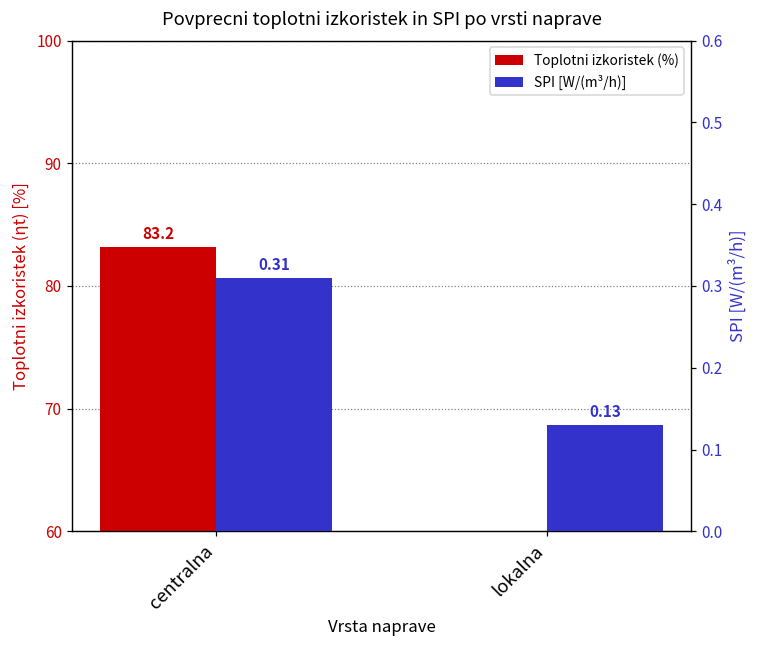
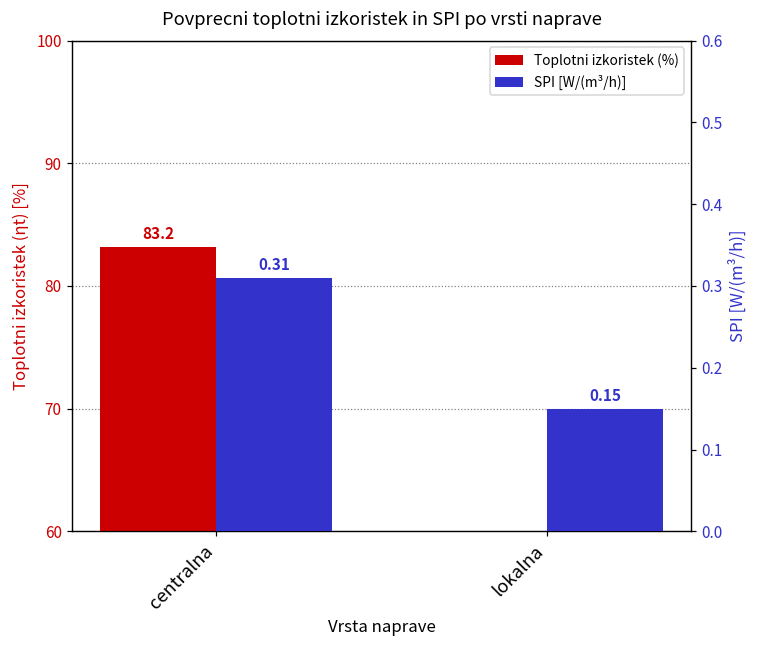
SPI [W/(m³/h)], lokalna: 0.13 -> 0.15
